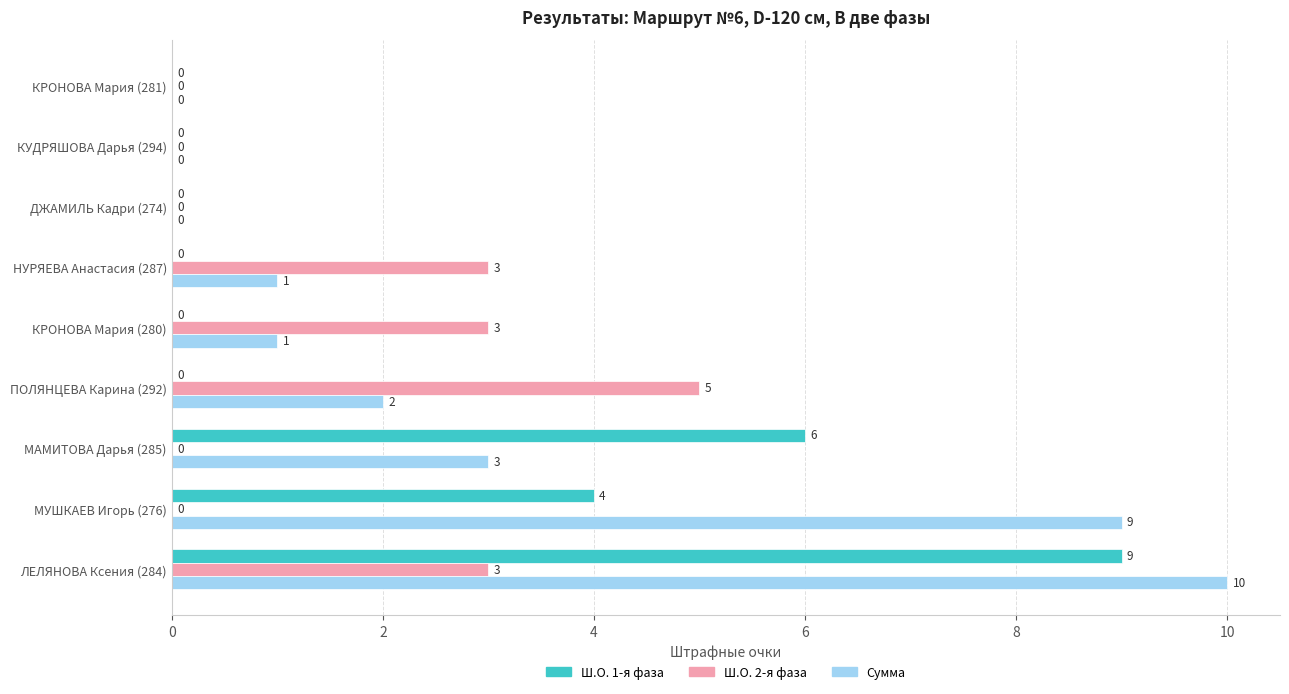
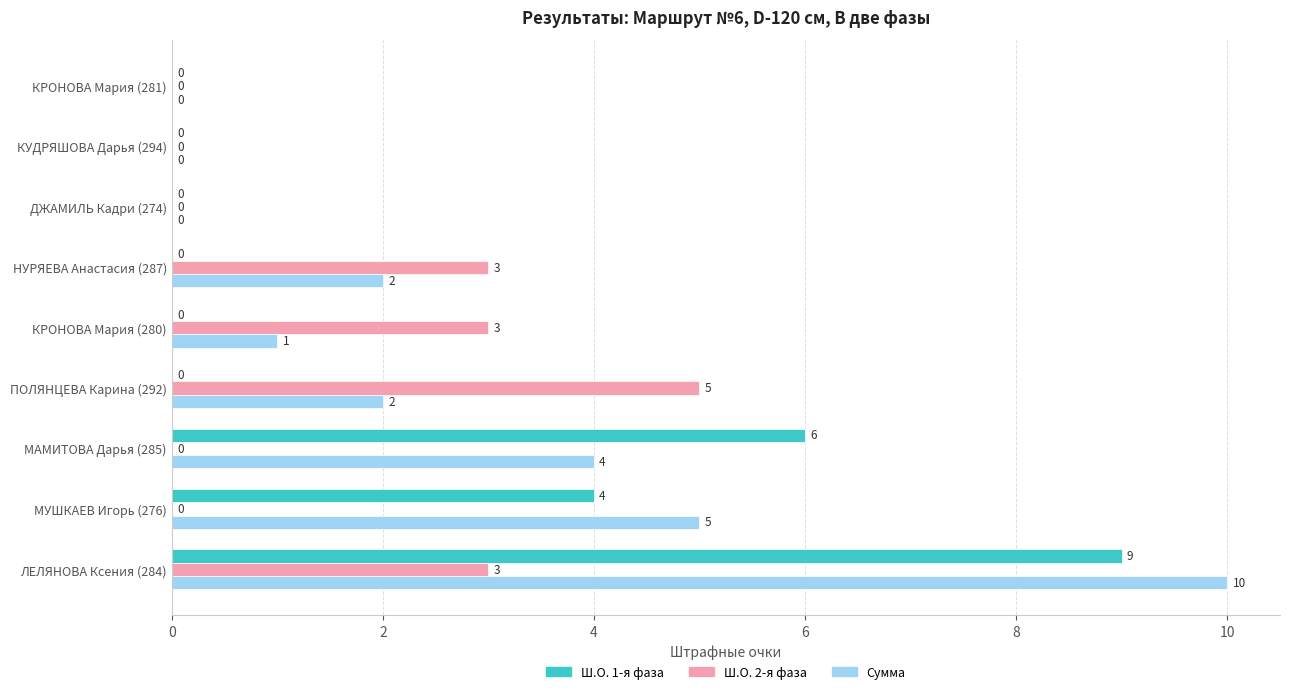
Сумма, НУРЯЕВА Анастасия (287): 1 -> 2
Сумма, МАМИТОВА Дарья (285): 3 -> 4
Сумма, МУШКАЕВ Игорь (276): 9 -> 5
